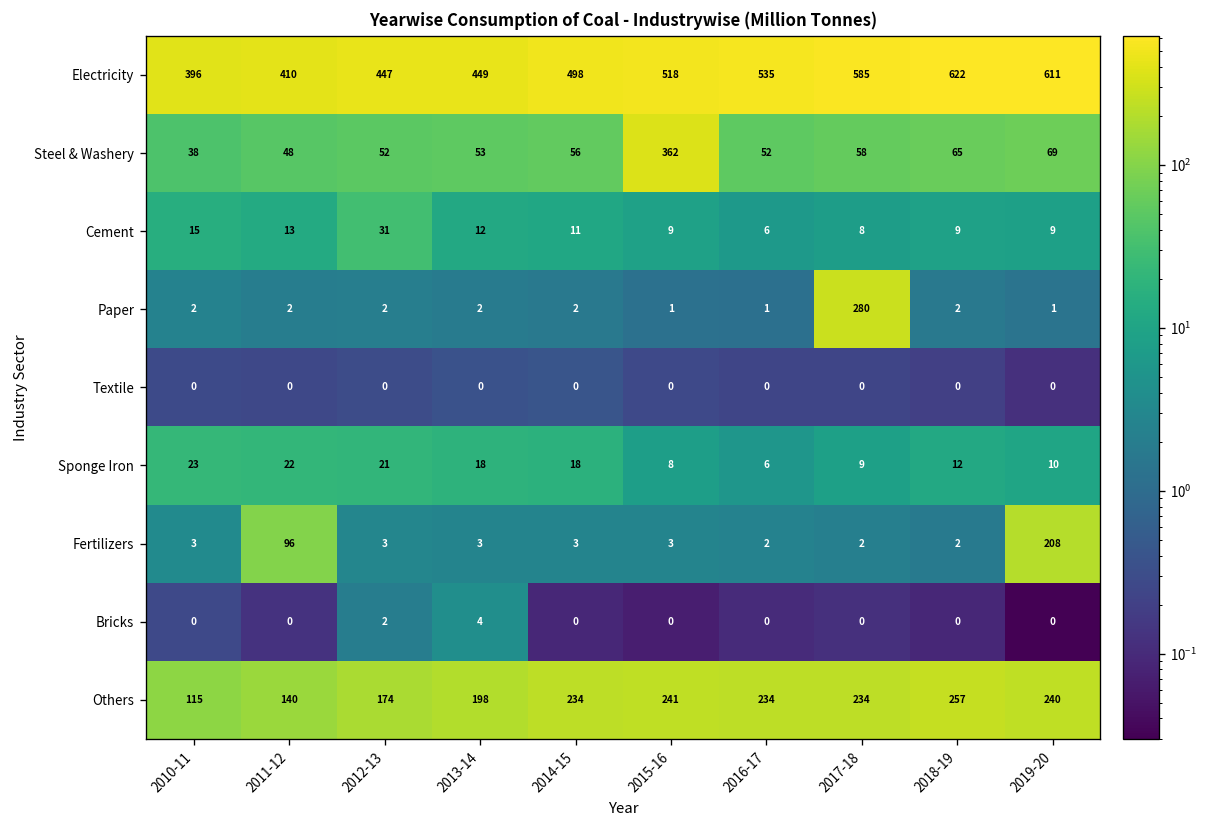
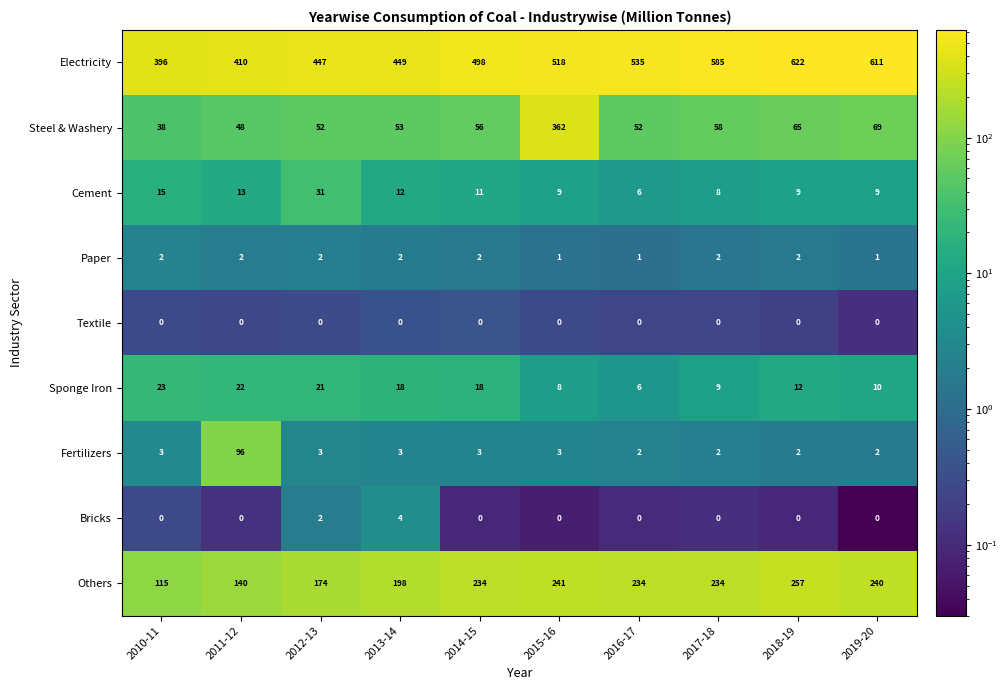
Paper, 2017-18: 280 -> 2
Fertilizers, 2019-20: 208 -> 2
